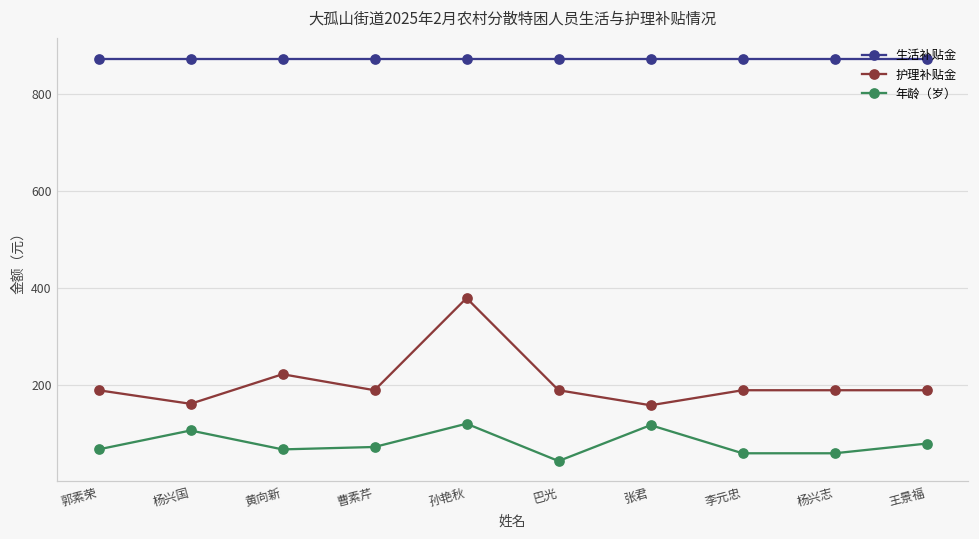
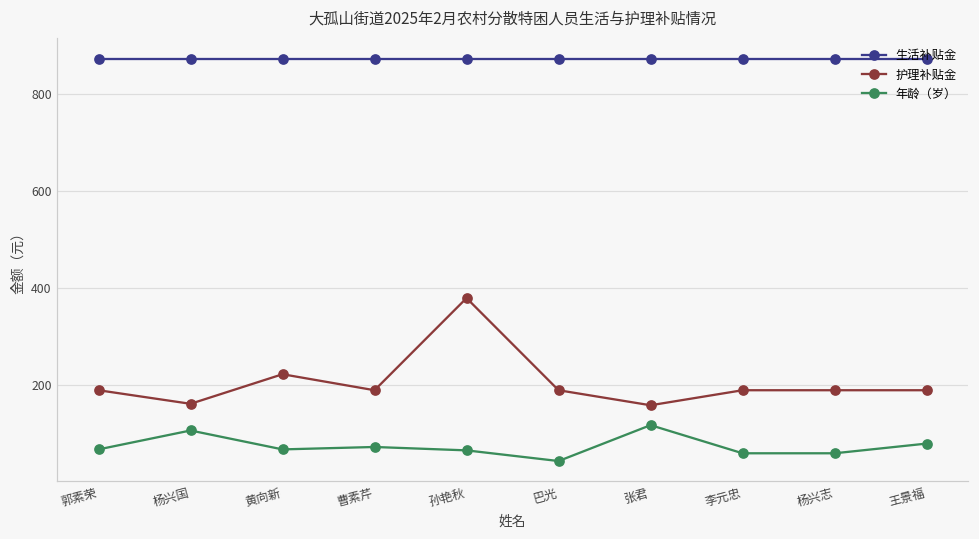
年龄（岁）, 孙艳秋: 120 -> 70
